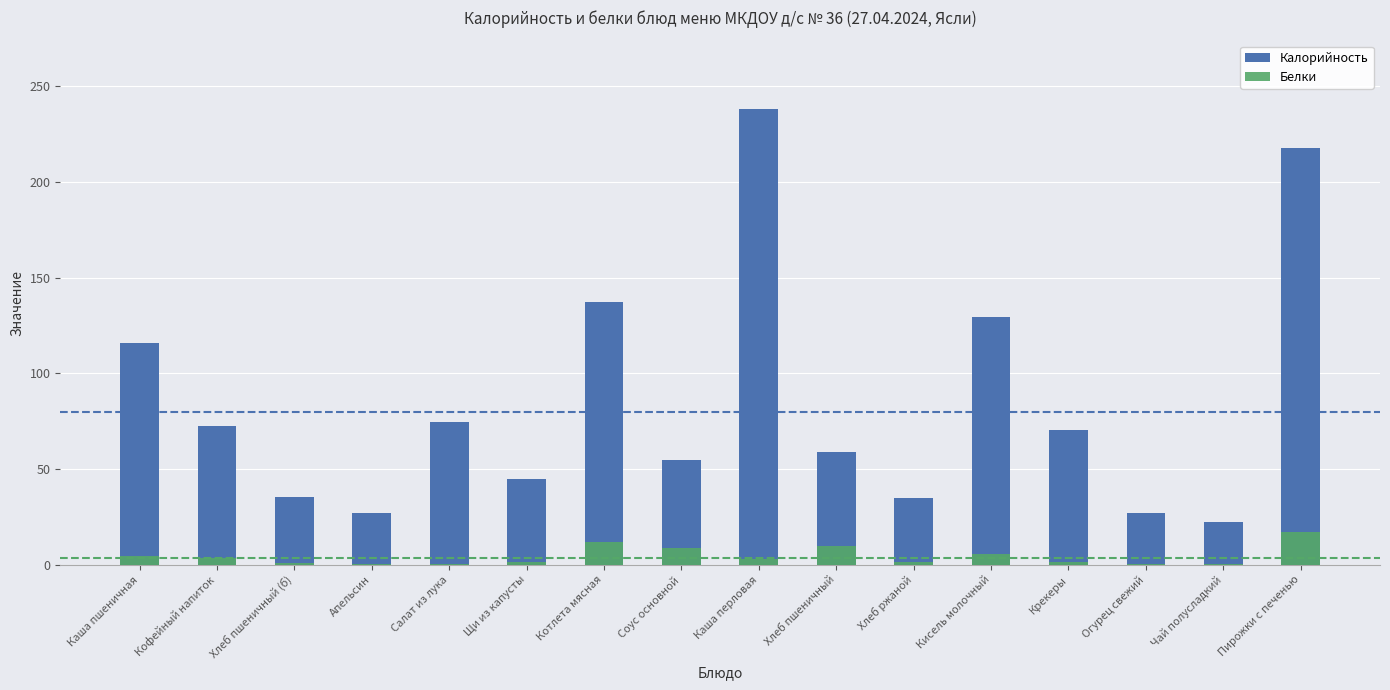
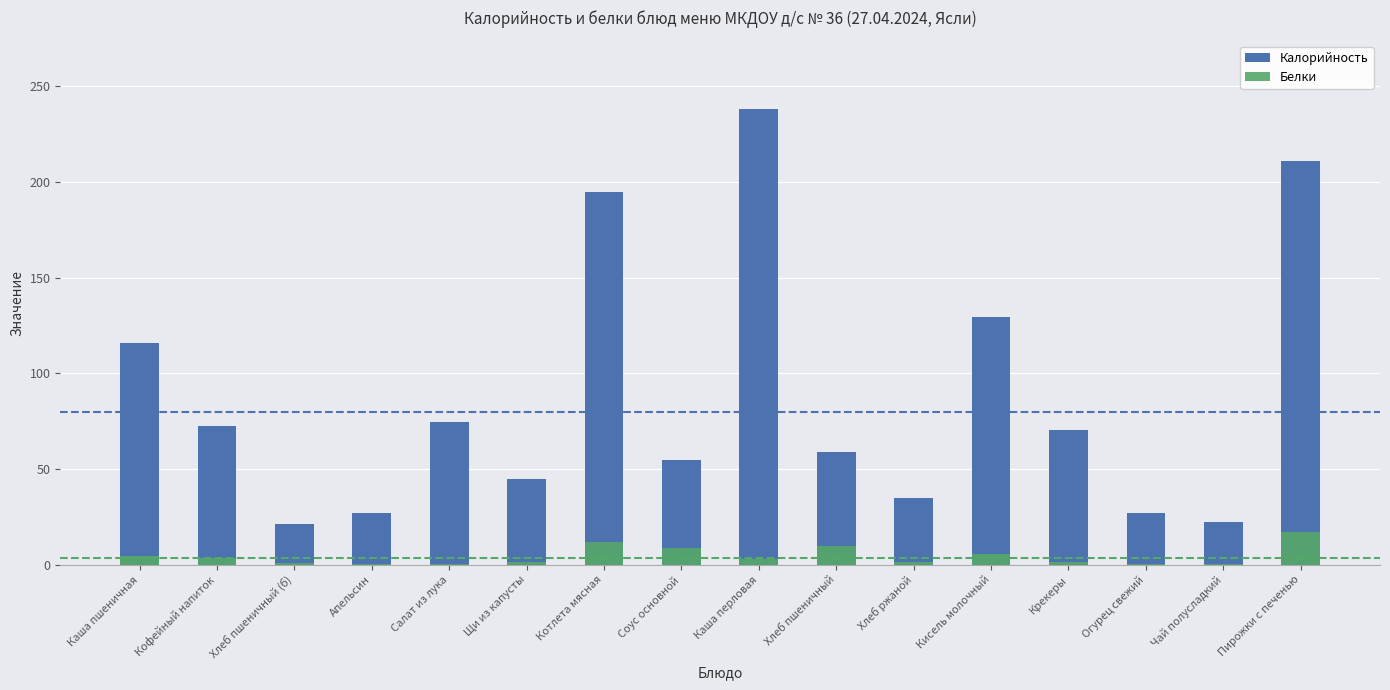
Калорийность, Хлеб пшеничный (б): 35 -> 21
Калорийность, Котлета мясная: 137 -> 195
Калорийность, Пирожки с печенью: 218 -> 211
